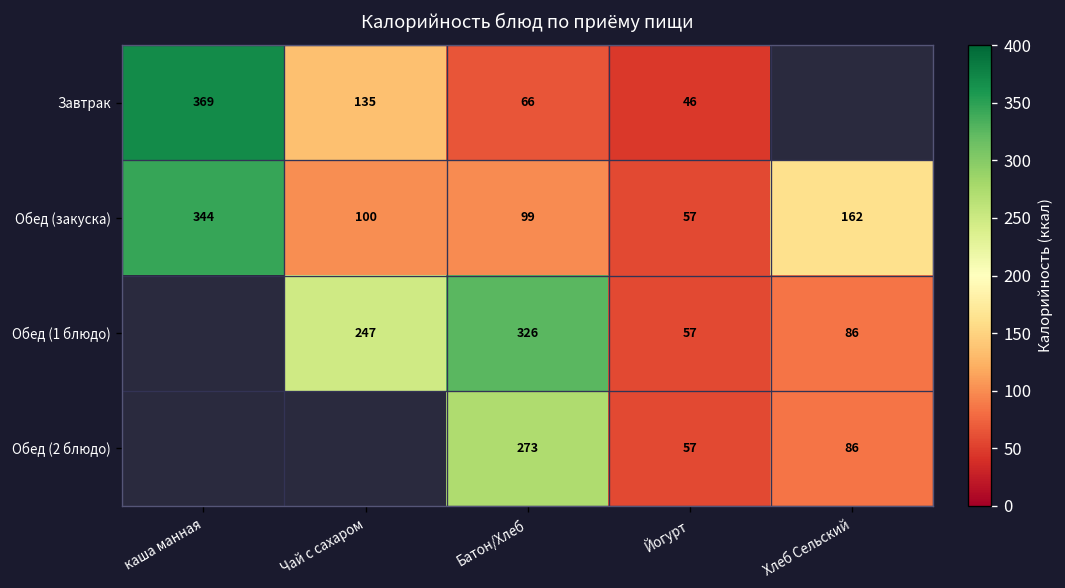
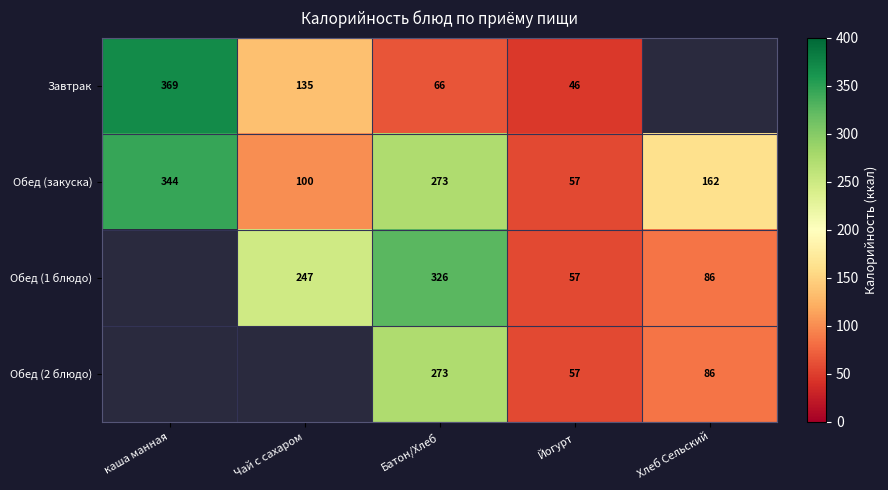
Обед (закуска), Батон/Хлеб: 99 -> 273
